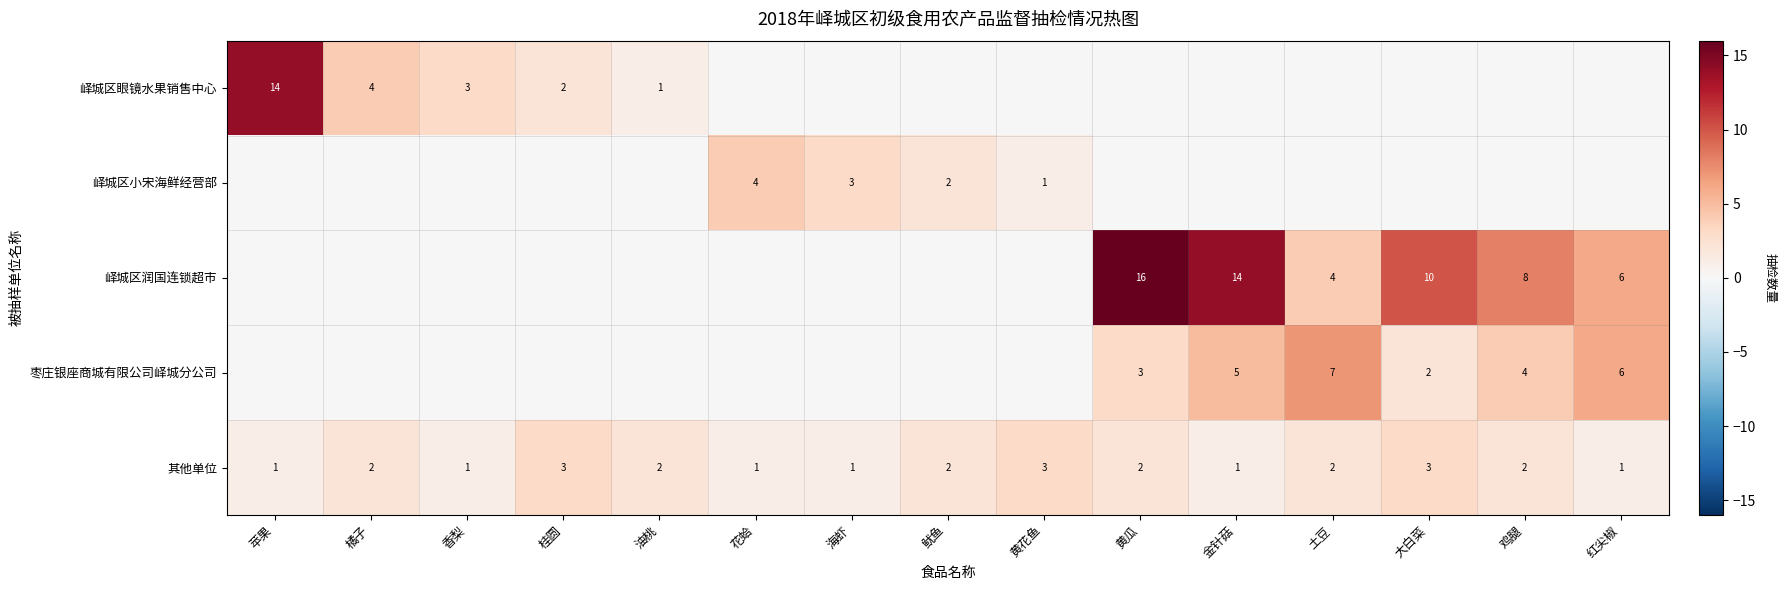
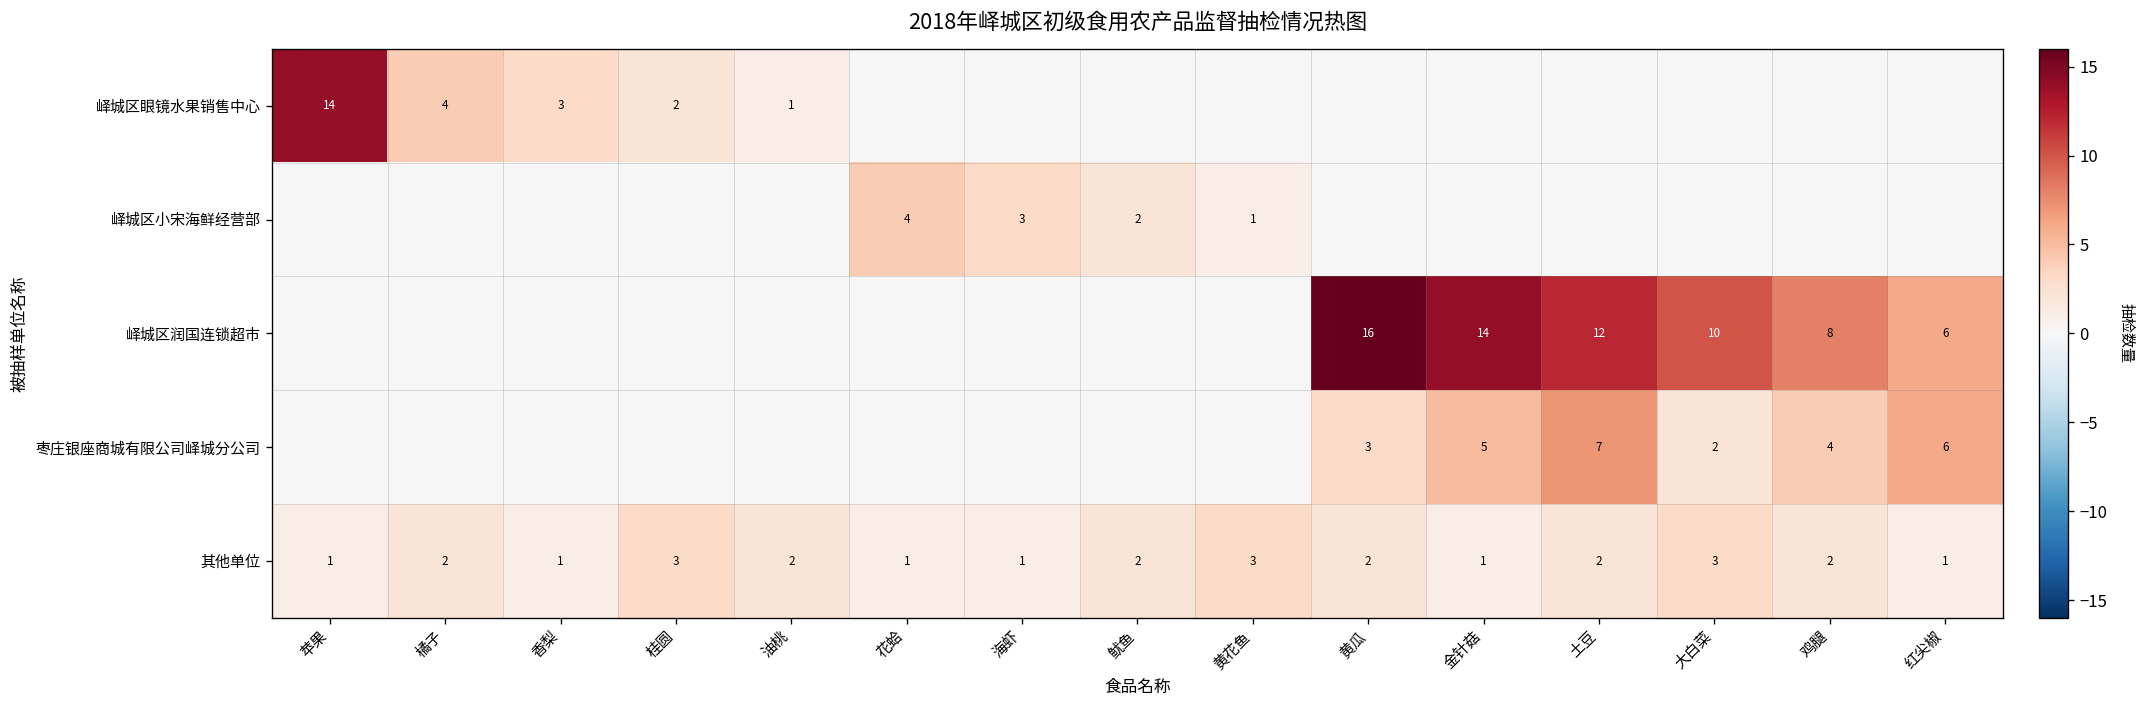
峄城区润国连锁超市, 土豆: 4 -> 12
